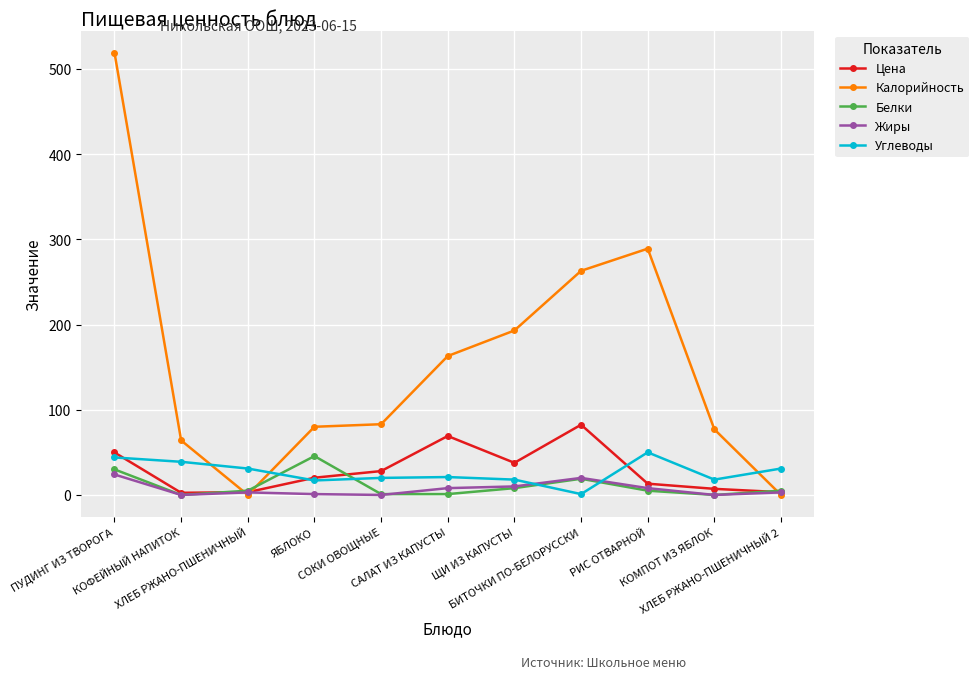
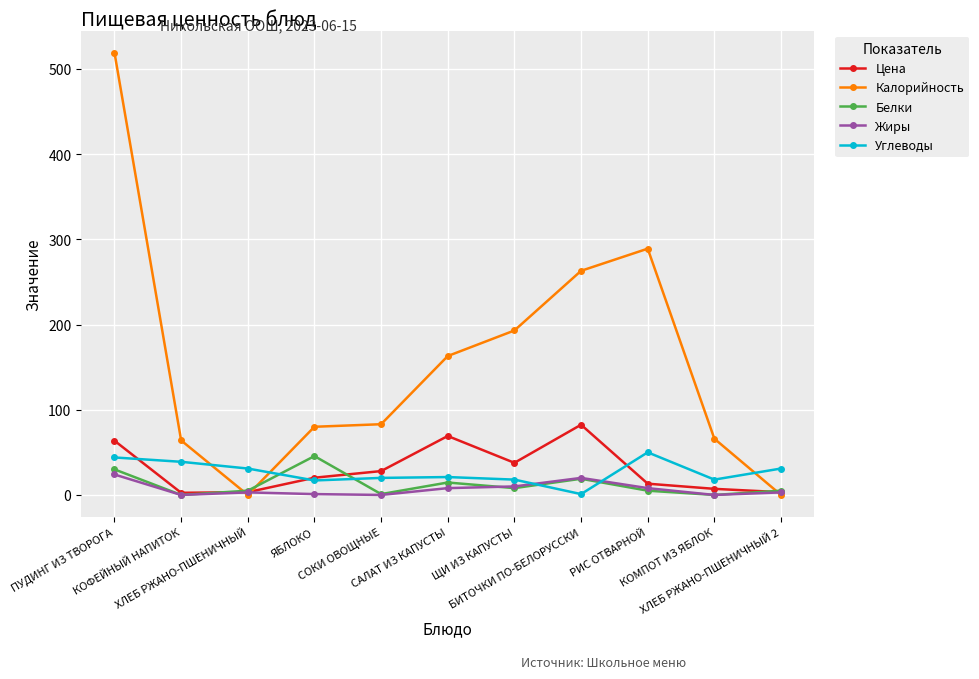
Цена, ПУДИНГ ИЗ ТВОРОГА: 50 -> 60
Белки, САЛАТ ИЗ КАПУСТЫ: 0 -> 10
Калорийность, КОМПОТ ИЗ ЯБЛОК: 80 -> 70
